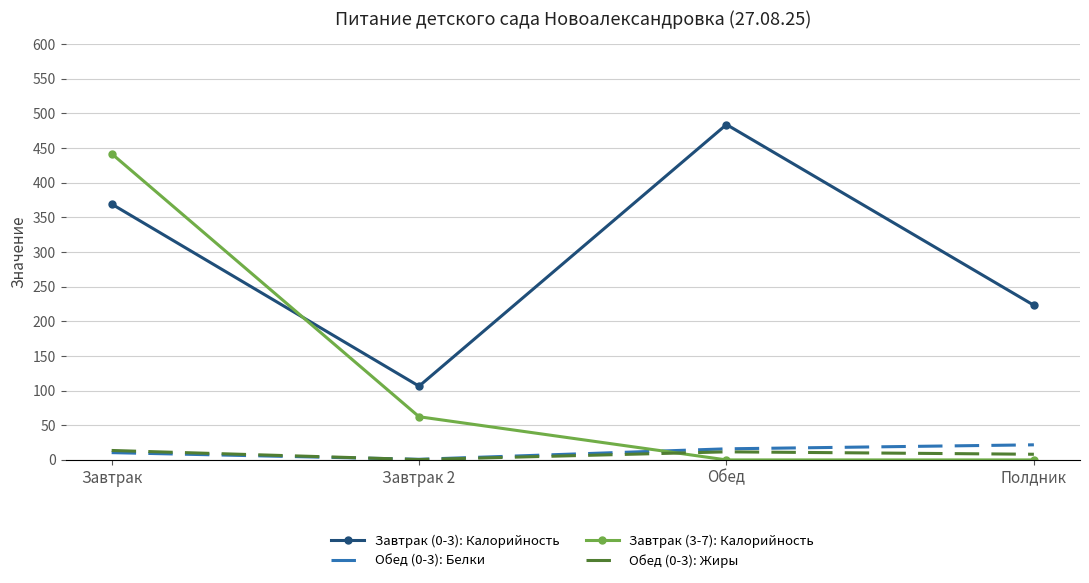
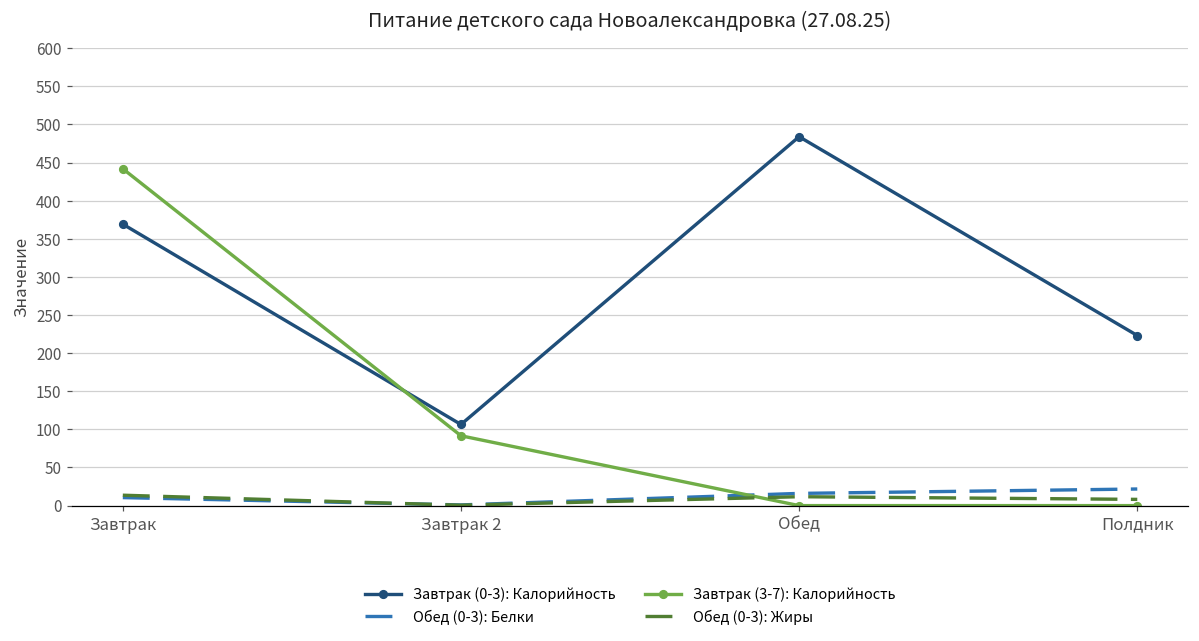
Завтрак (3-7): Калорийность, Завтрак 2: 60 -> 90
